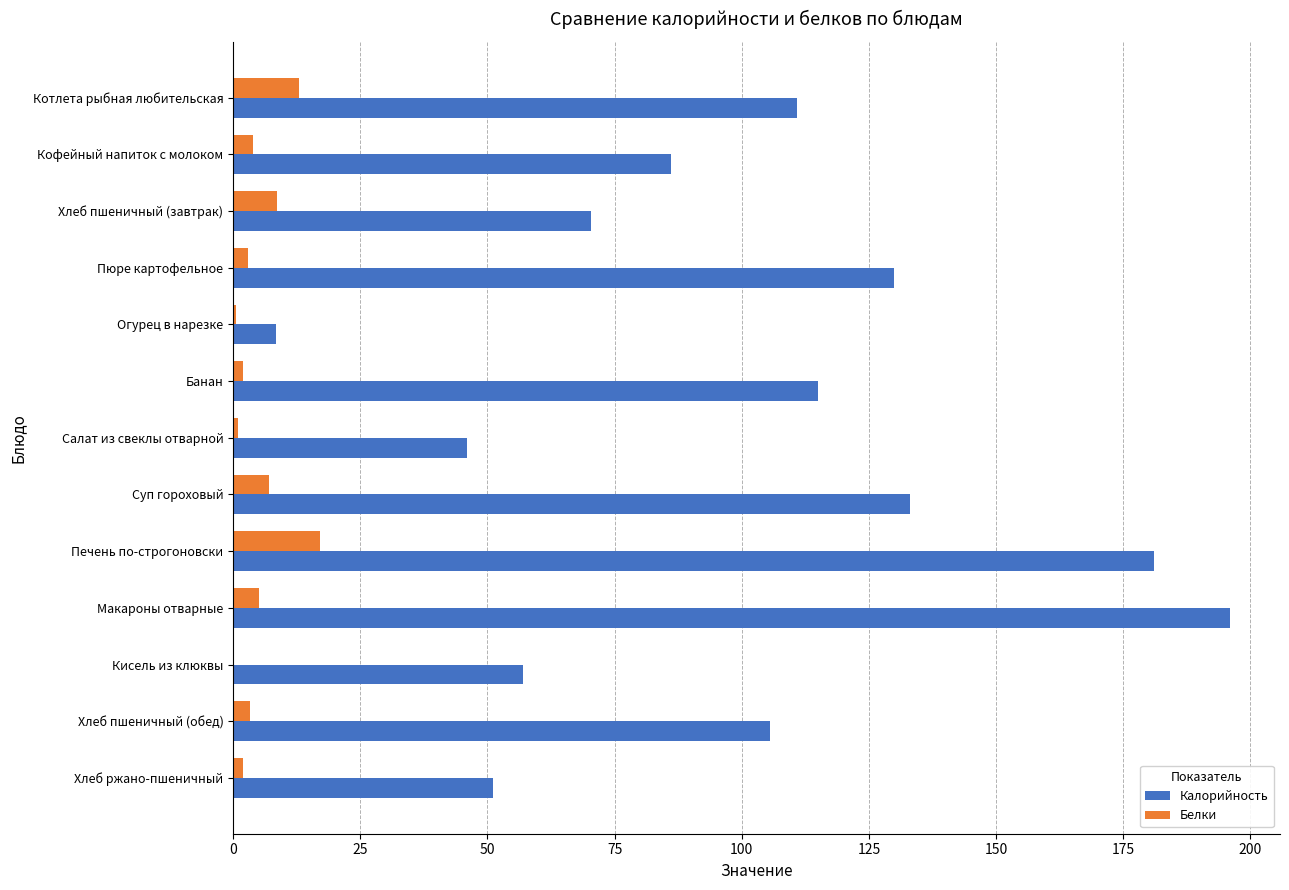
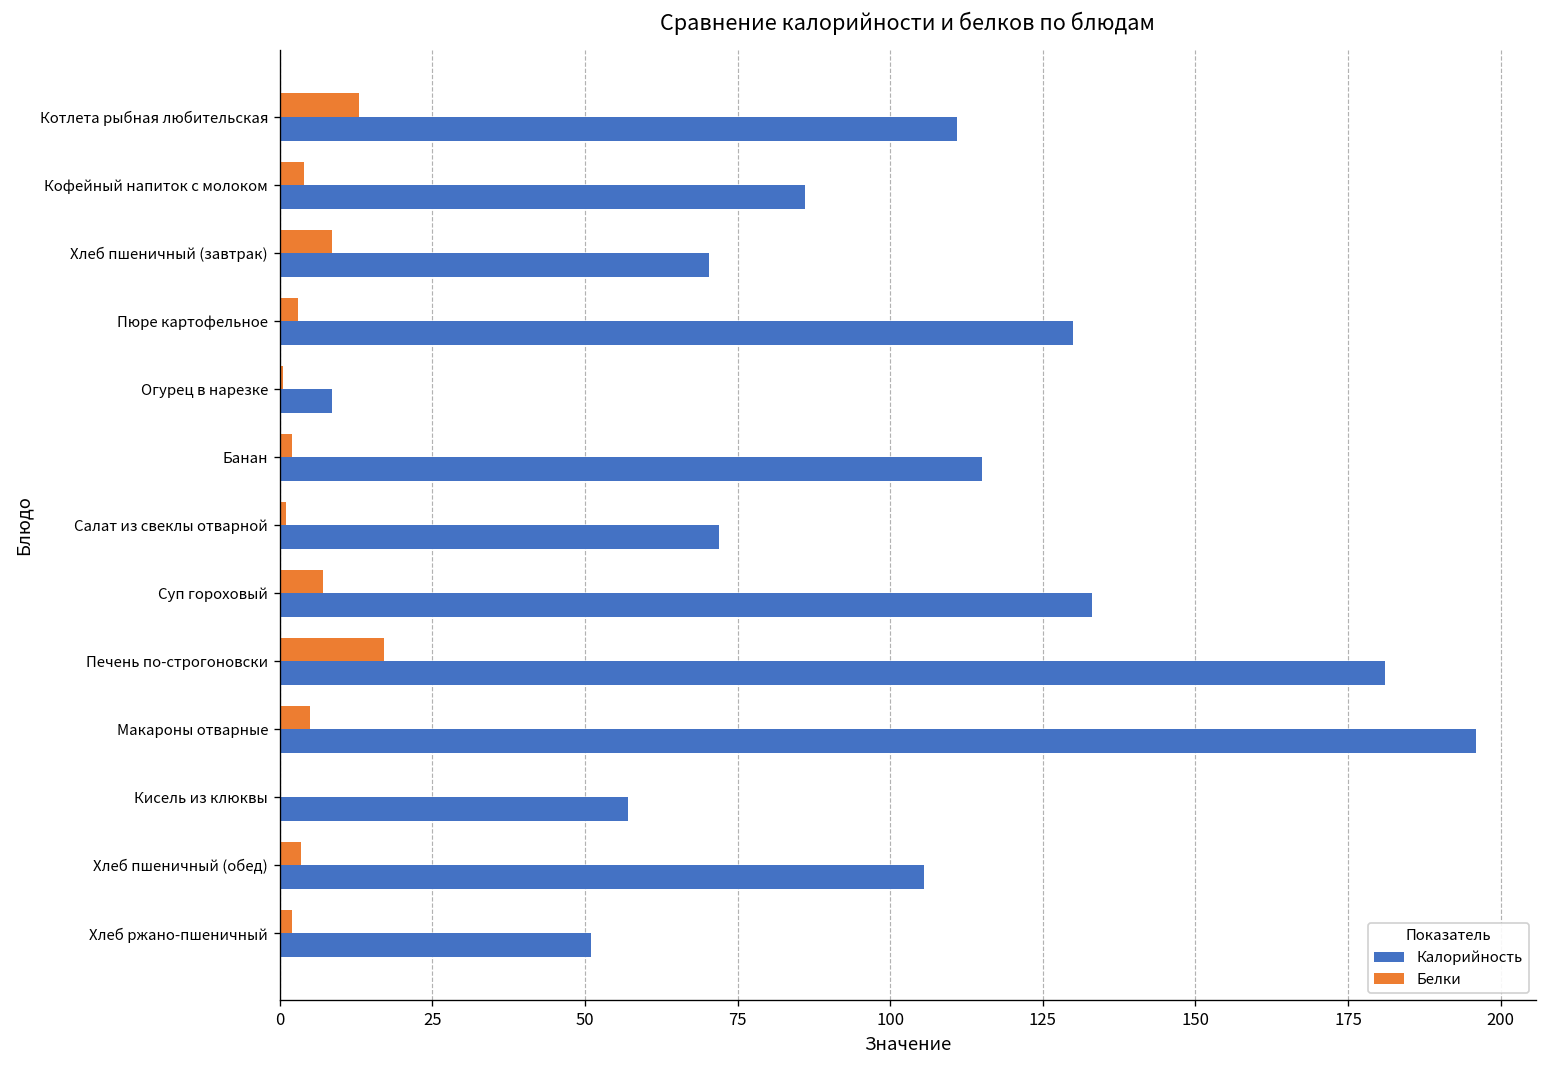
Калорийность, Салат из свеклы отварной: 46 -> 72
